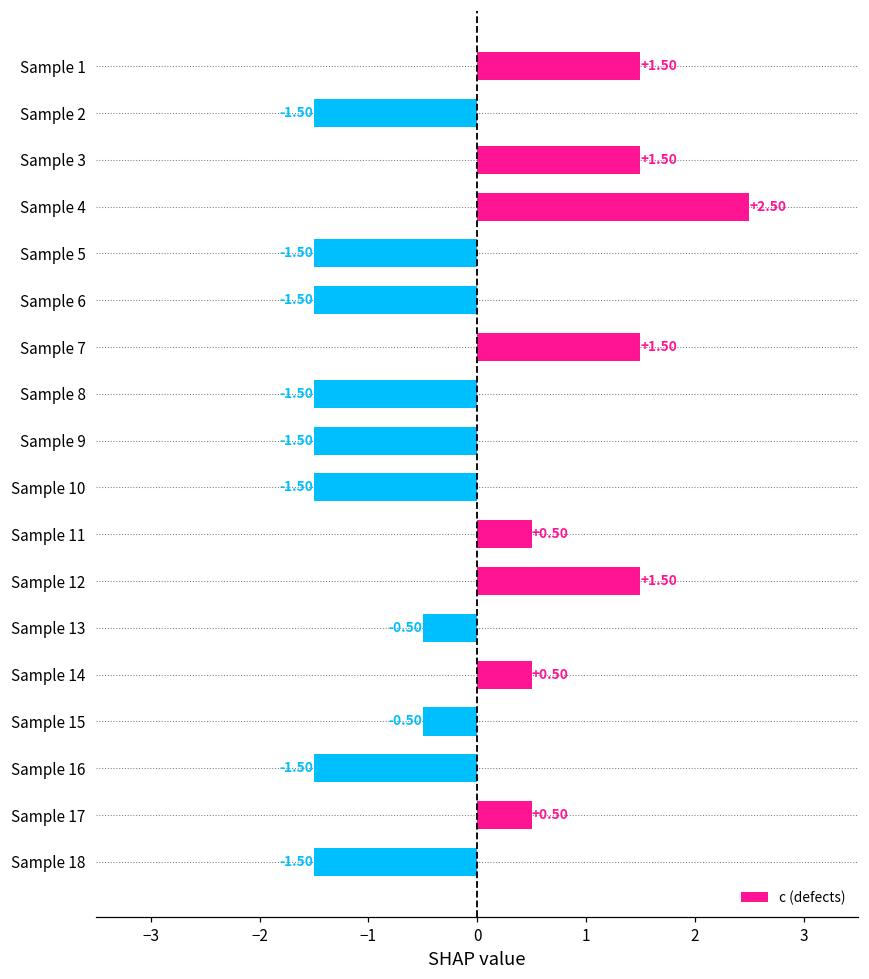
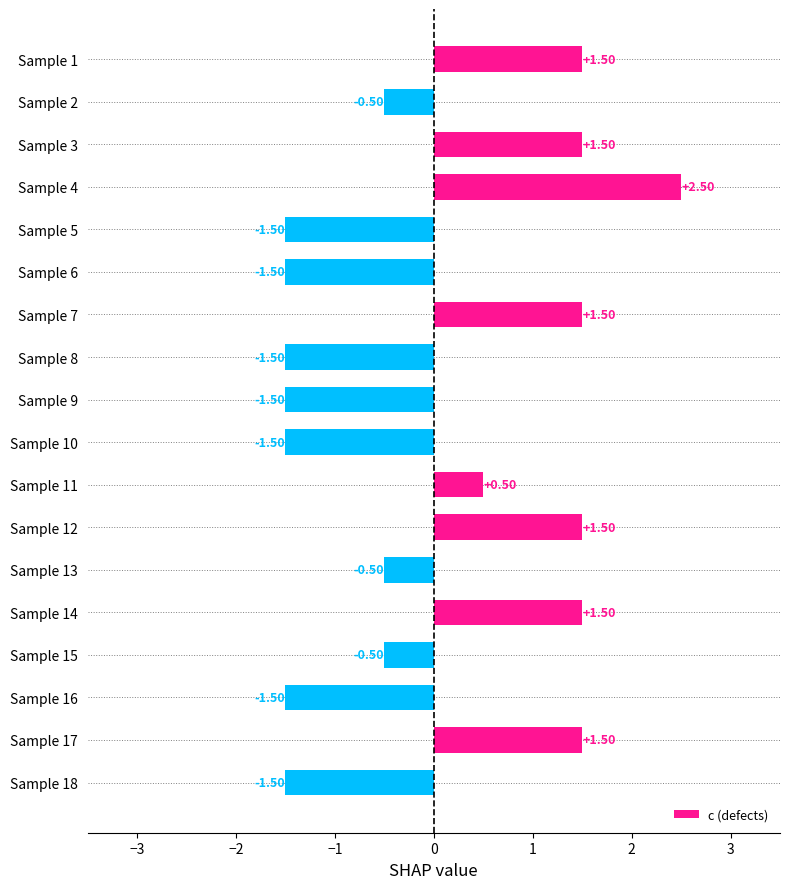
Sample 2: -1.50 -> -0.50
Sample 14: +0.50 -> +1.50
Sample 17: +0.50 -> +1.50
